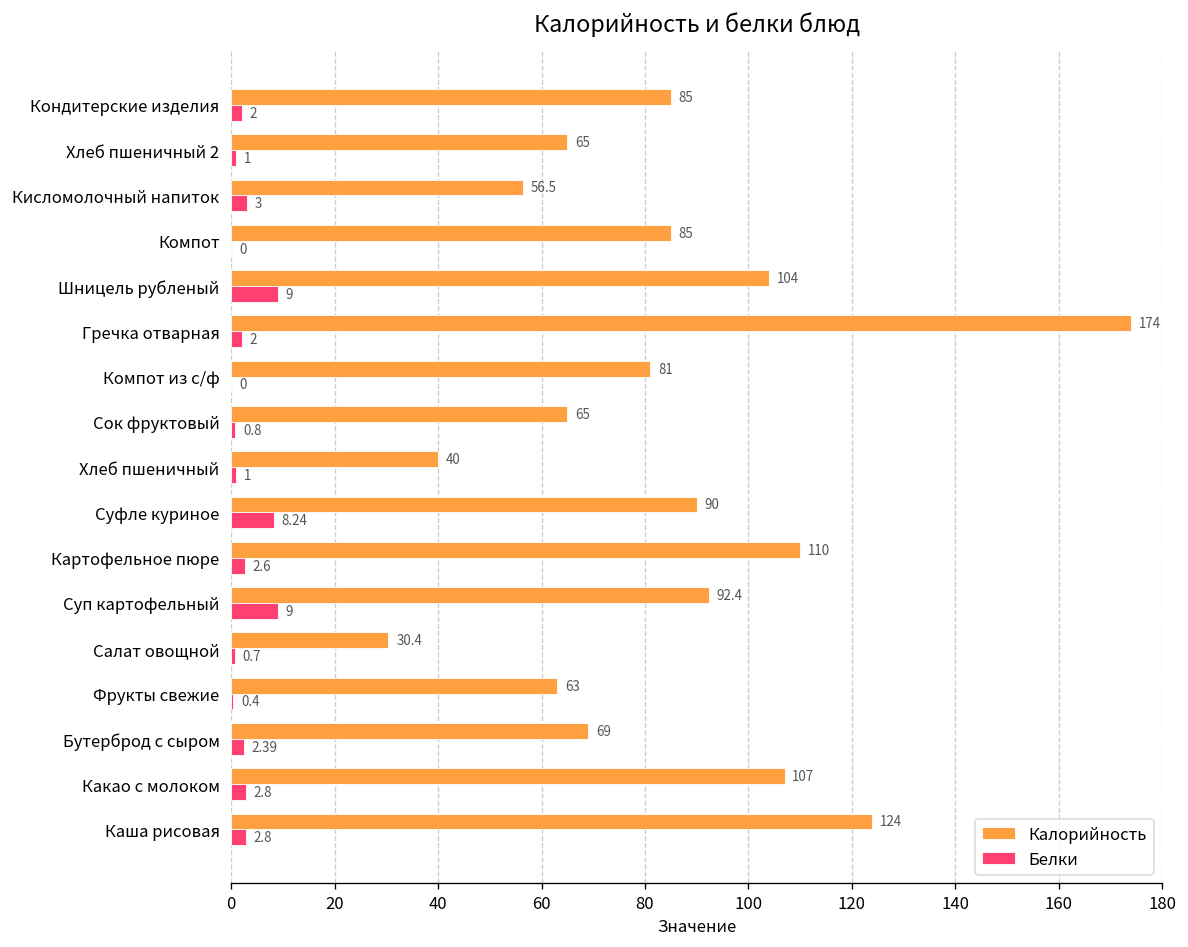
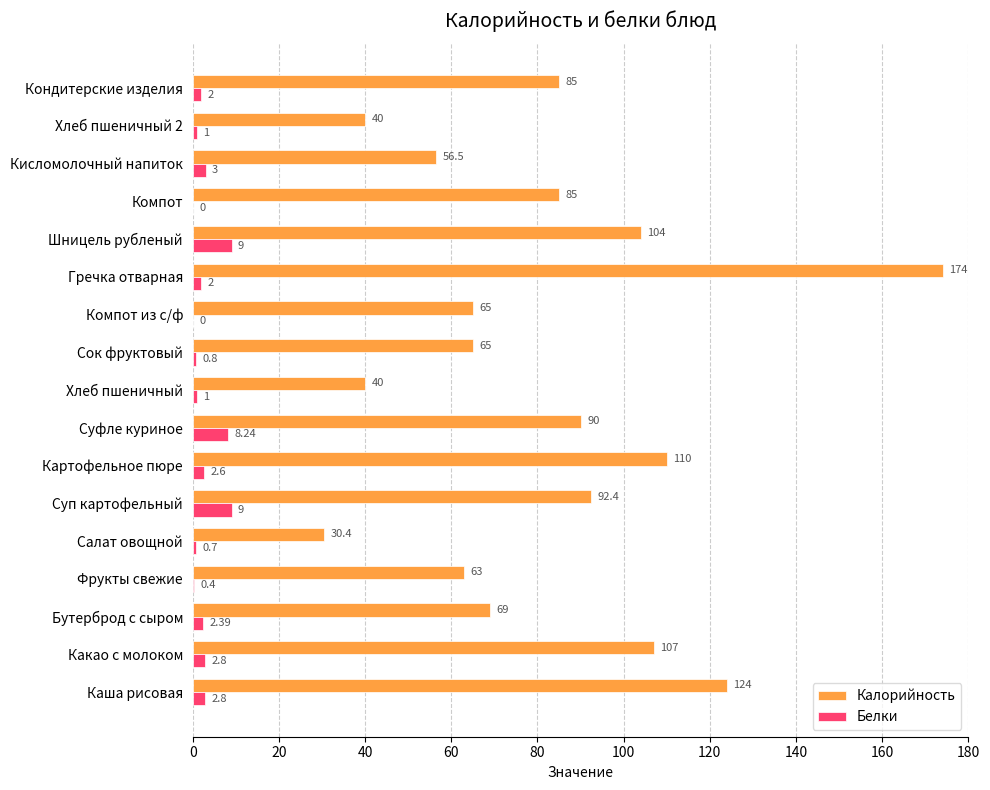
Калорийность, Хлеб пшеничный 2: 65 -> 40
Калорийность, Компот из с/ф: 81 -> 65
